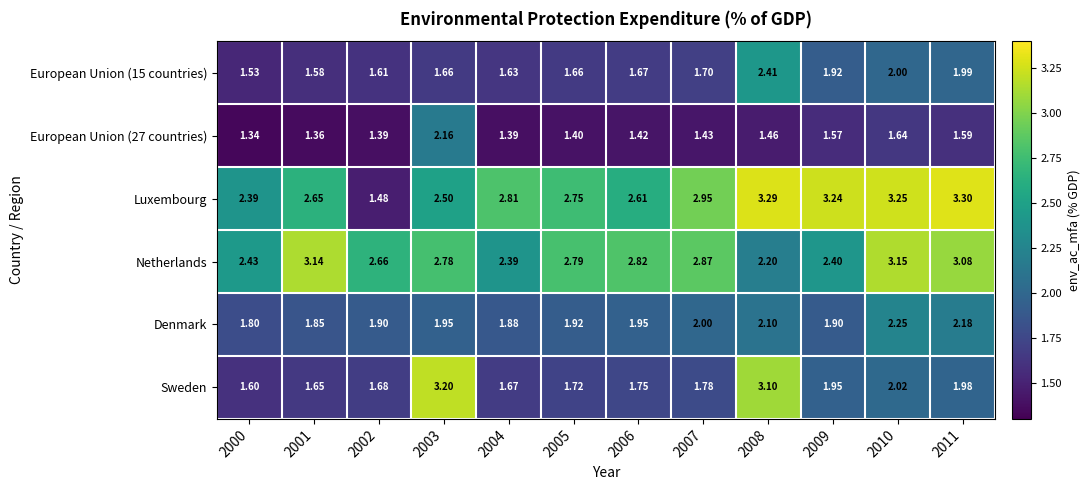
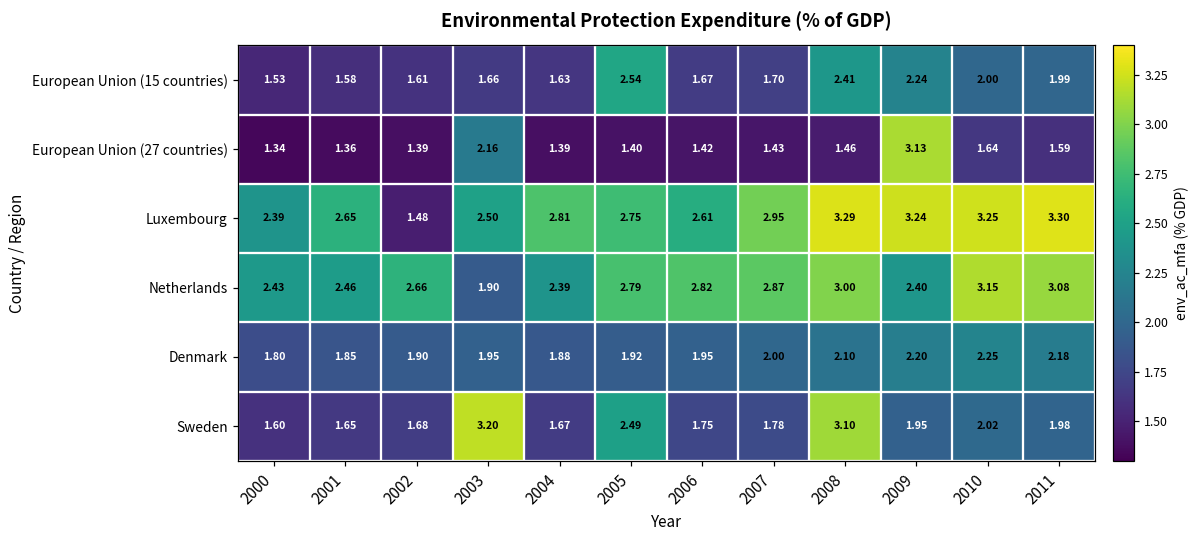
European Union (15 countries), 2005: 1.66 -> 2.54
European Union (15 countries), 2009: 1.92 -> 2.24
European Union (27 countries), 2009: 1.57 -> 3.13
Netherlands, 2001: 3.14 -> 2.46
Netherlands, 2003: 2.78 -> 1.90
Netherlands, 2008: 2.20 -> 3.00
Denmark, 2009: 1.90 -> 2.20
Sweden, 2005: 1.72 -> 2.49
